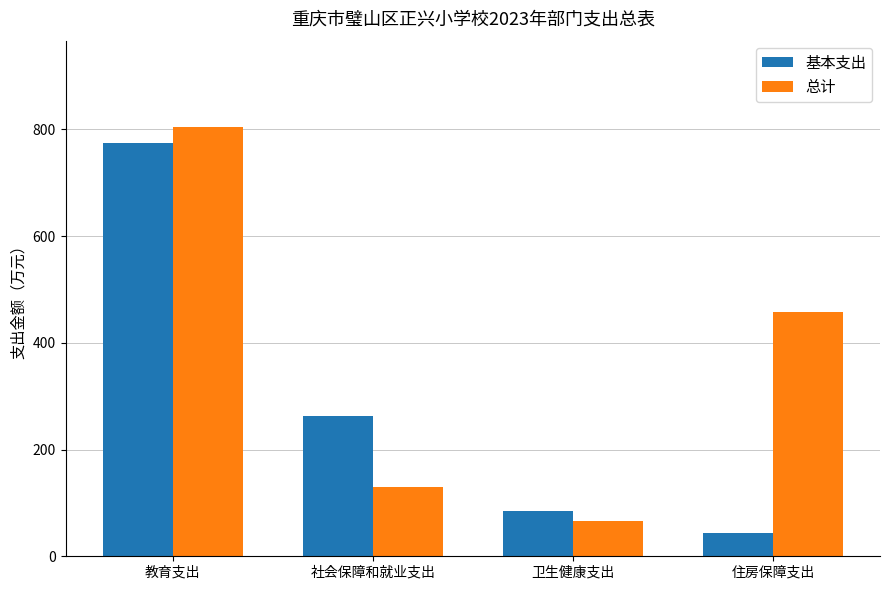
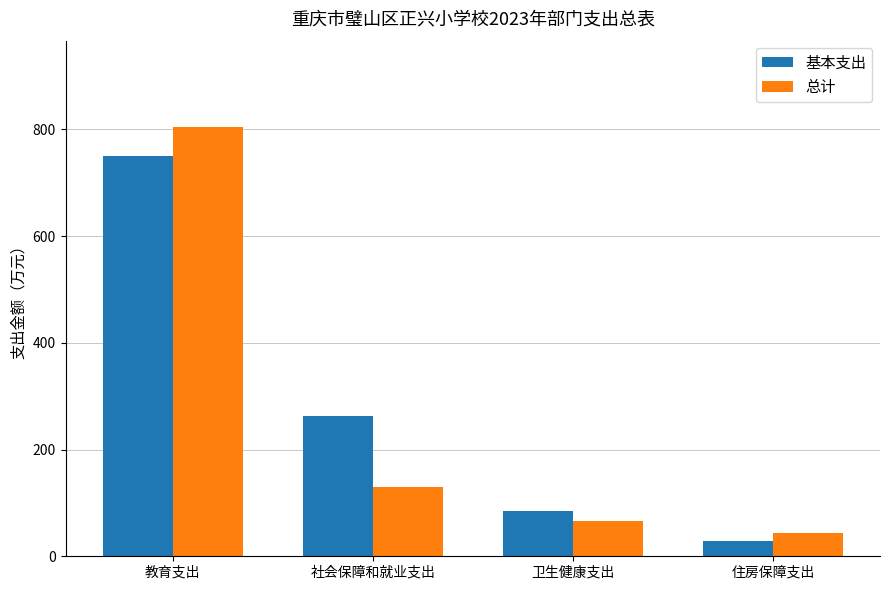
基本支出, 教育支出: 770 -> 750
基本支出, 住房保障支出: 40 -> 30
总计, 住房保障支出: 460 -> 40
